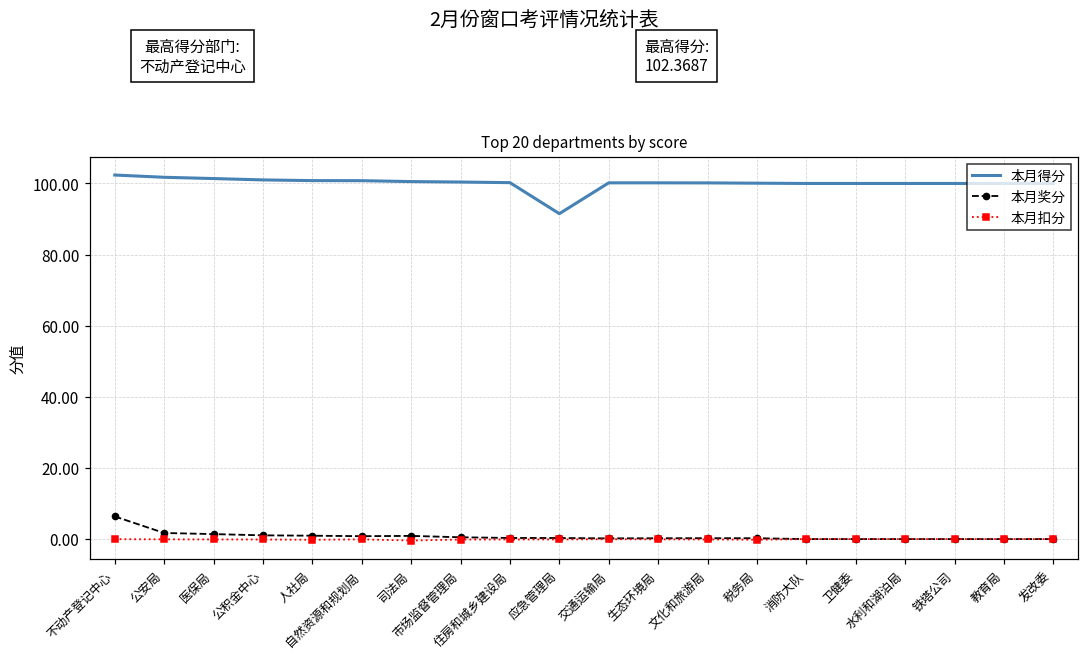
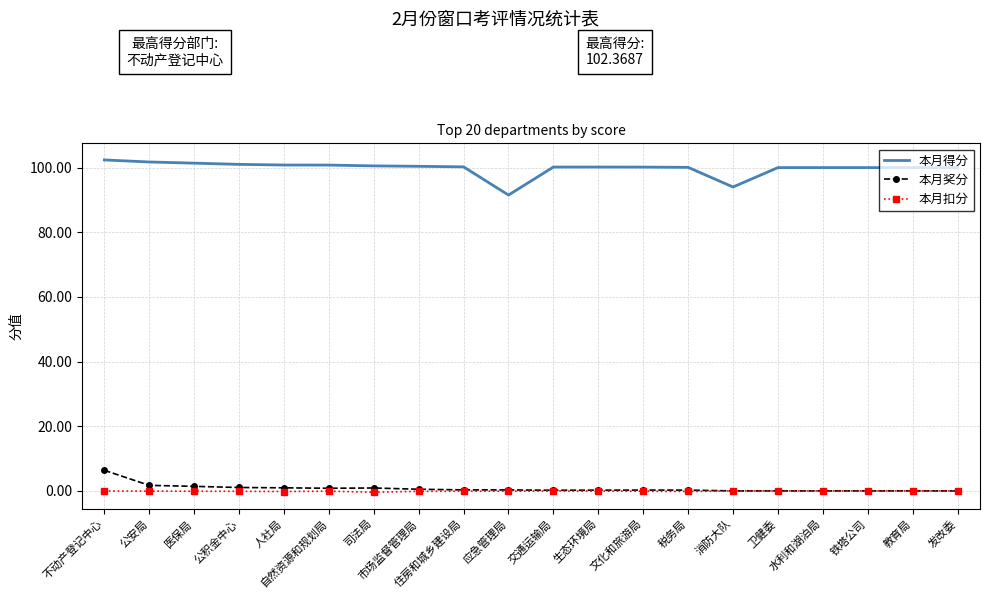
本月得分, 消防大队: 100 -> 94
